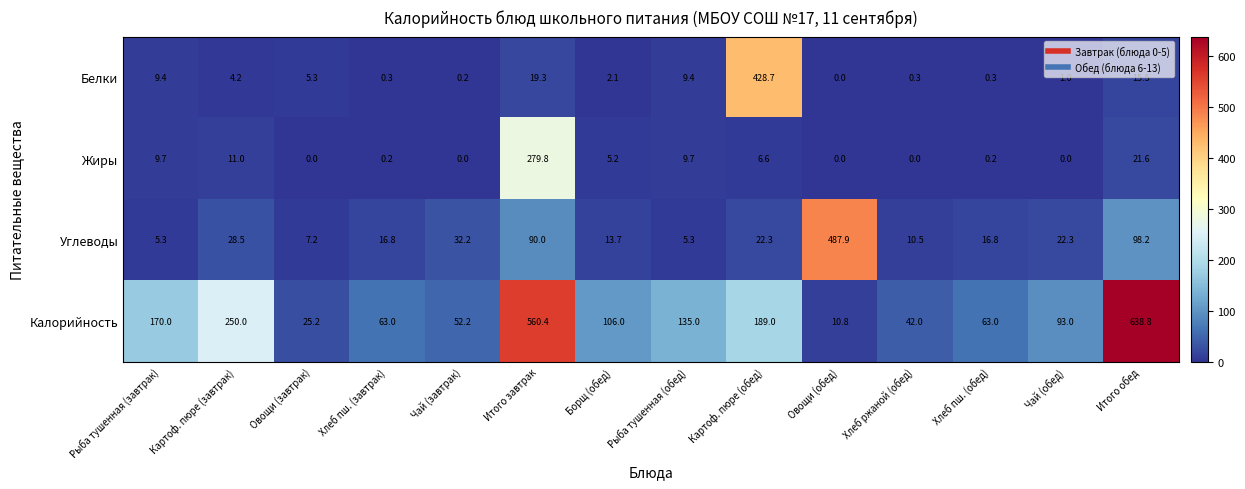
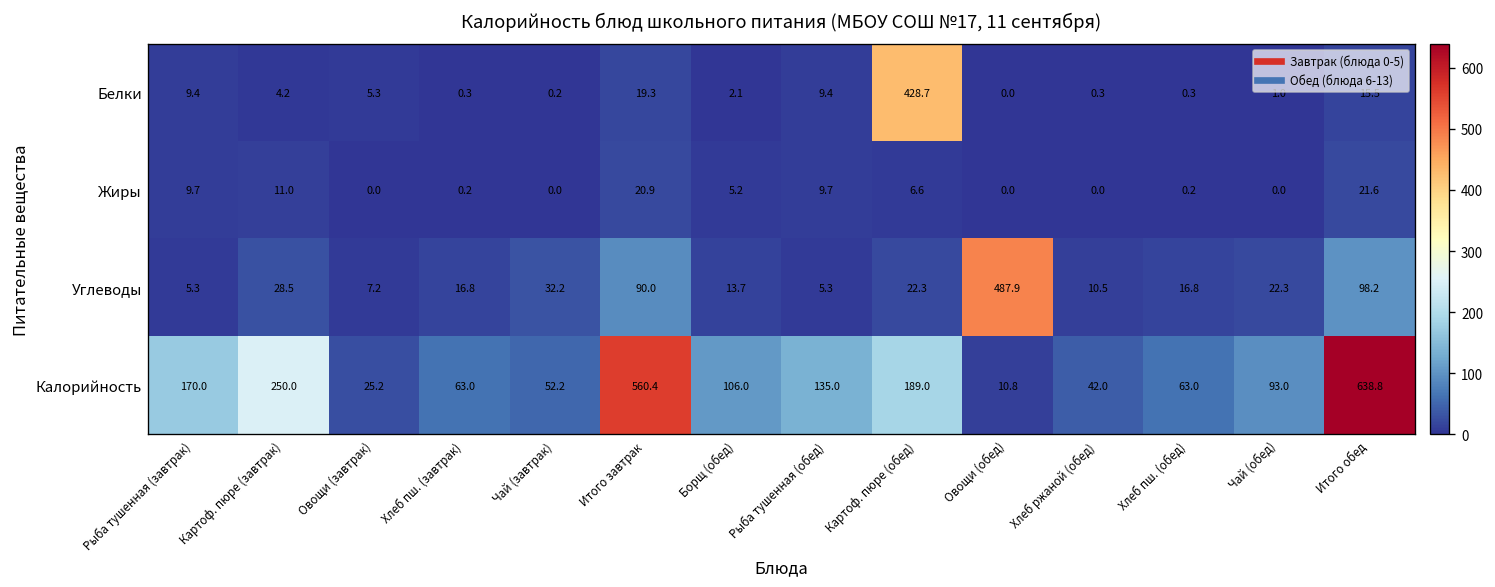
Жиры, Итого завтрак: 279.8 -> 20.9
